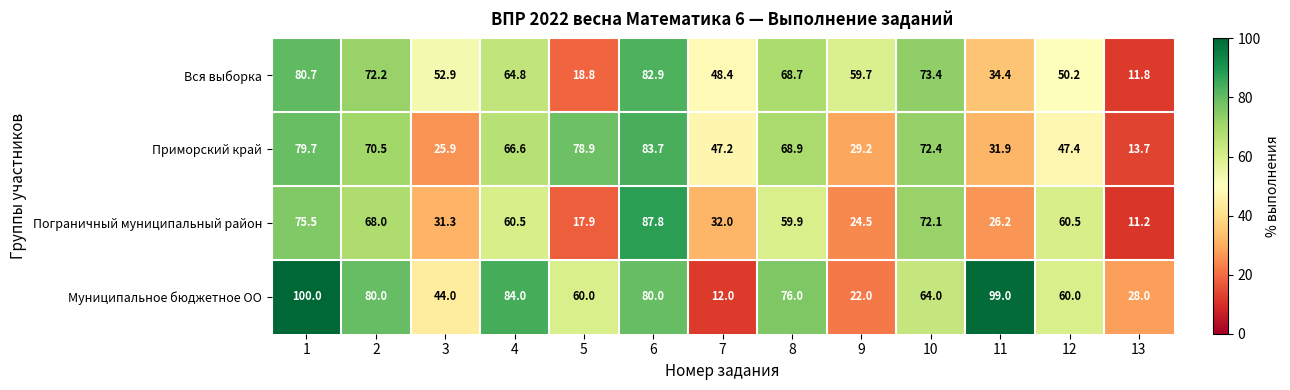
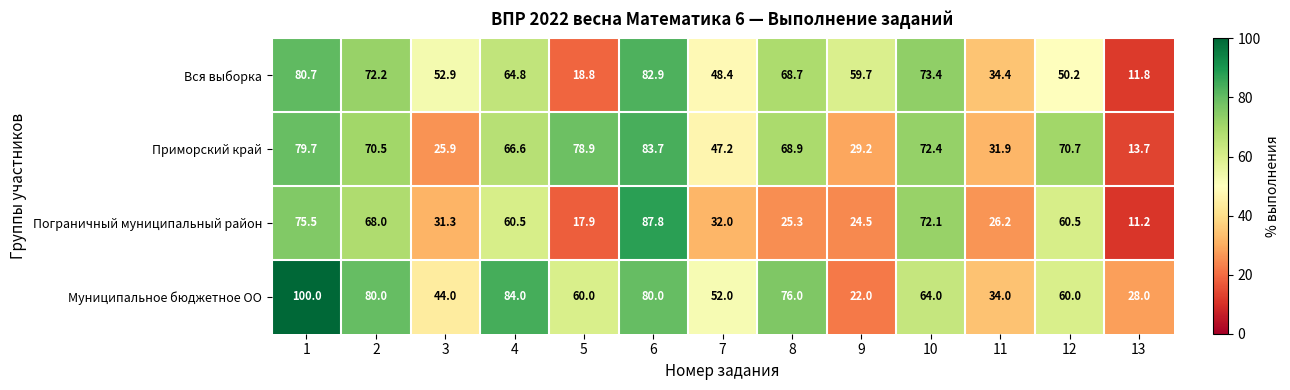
Приморский край, 12: 47.4 -> 70.7
Пограничный муниципальный район, 8: 59.9 -> 25.3
Муниципальное бюджетное ОО, 7: 12.0 -> 52.0
Муниципальное бюджетное ОО, 11: 99.0 -> 34.0
